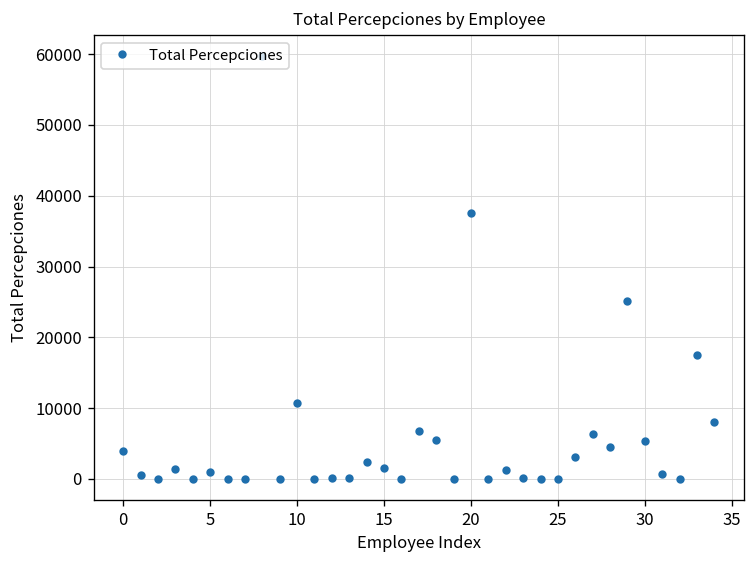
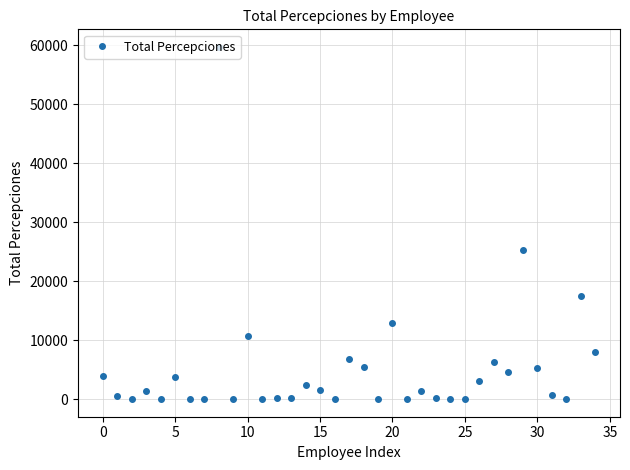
5: 1000 -> 4000
20: 38000 -> 13000
